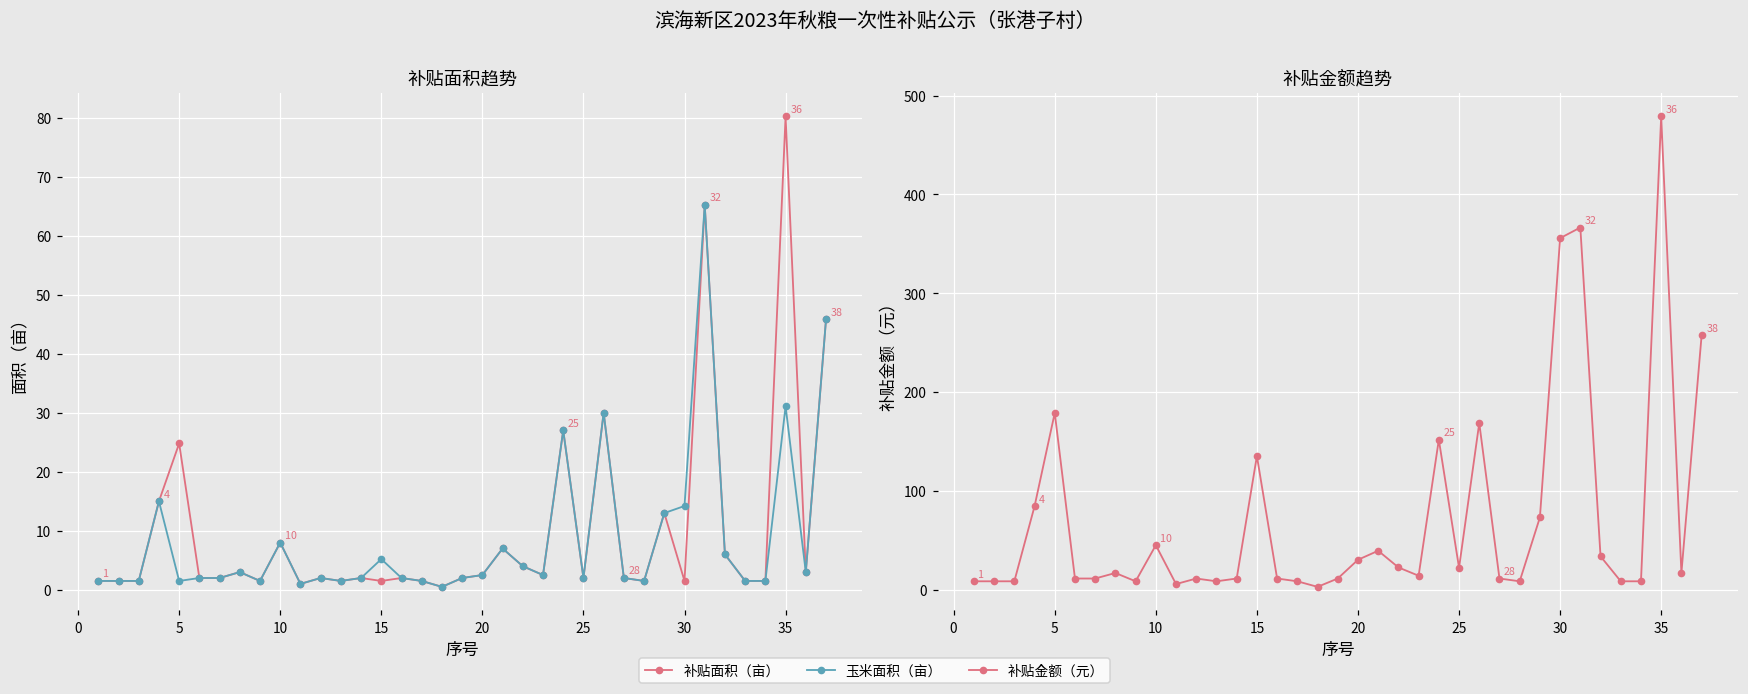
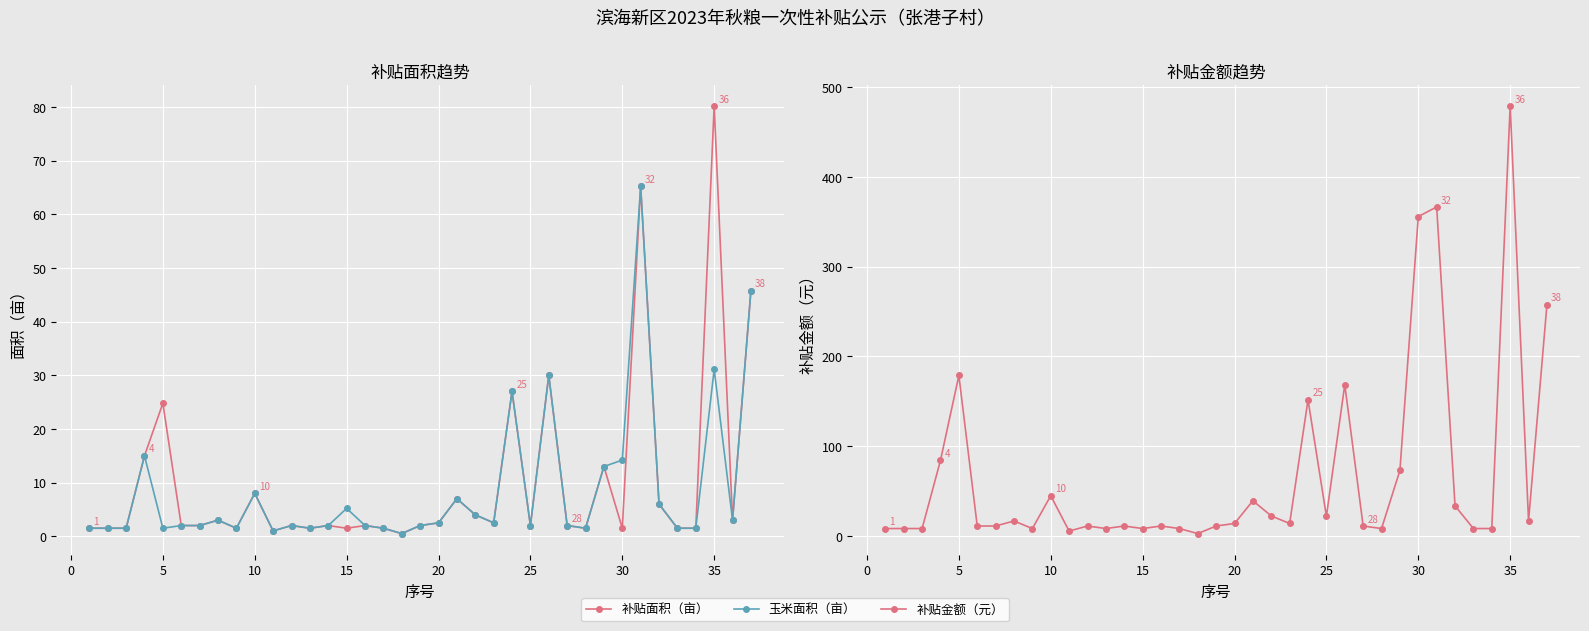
补贴金额趋势, 15: 140 -> 10
补贴金额趋势, 20: 30 -> 10
